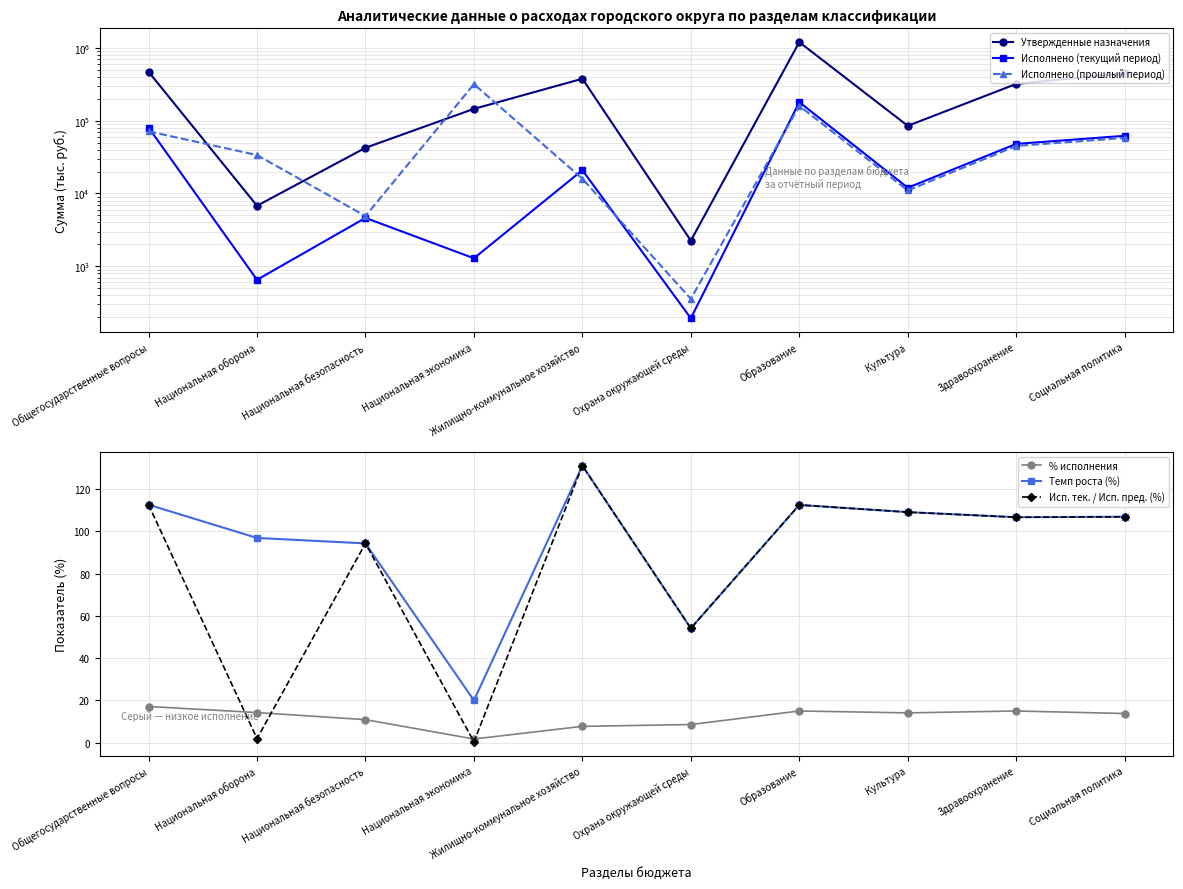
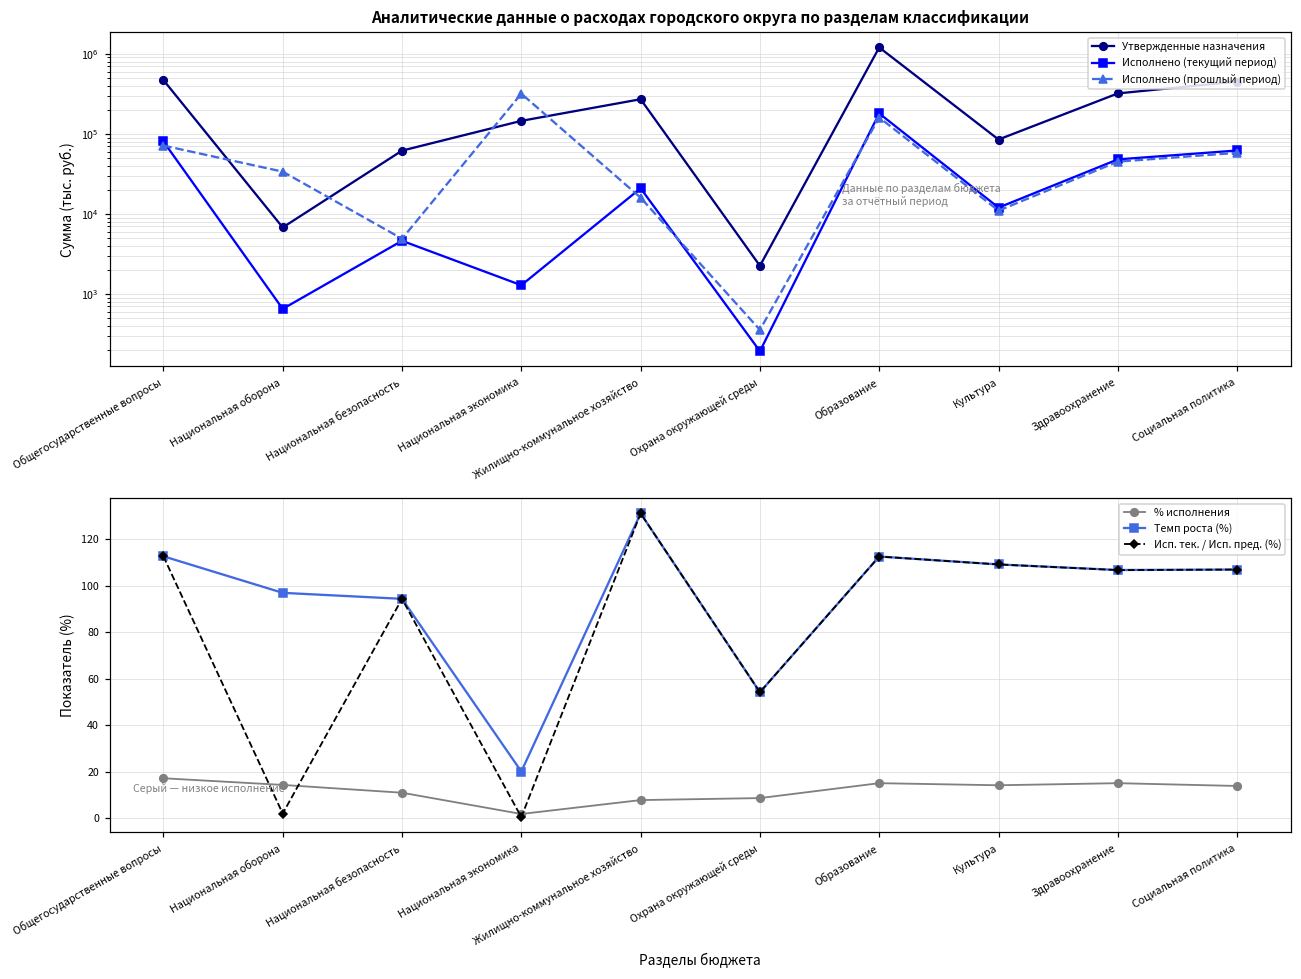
Аналитические данные о расходах городского округа по разделам классификации, Утвержденные назначения, Национальная безопасность: 40000 -> 60000
Аналитические данные о расходах городского округа по разделам классификации, Утвержденные назначения, Жилищно-коммунальное хозяйство: 400000 -> 270000
